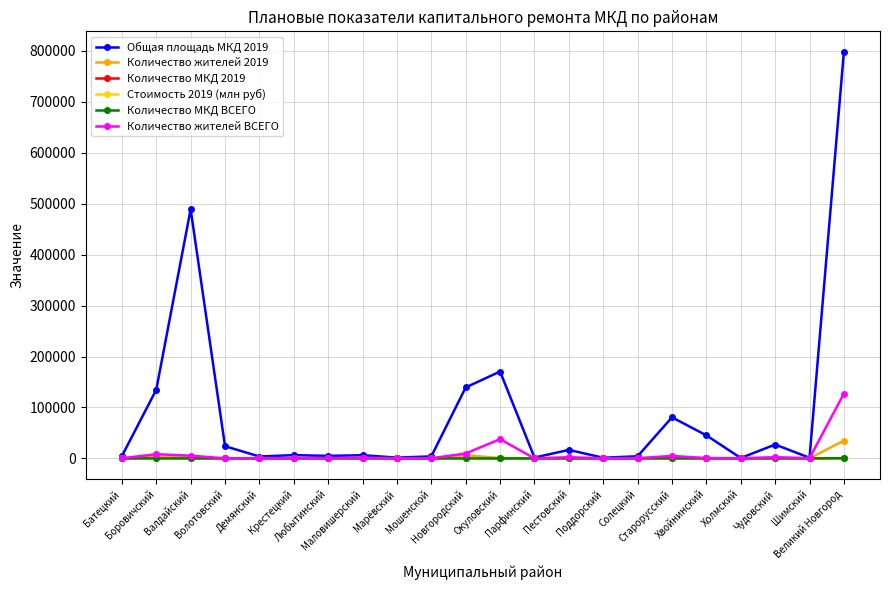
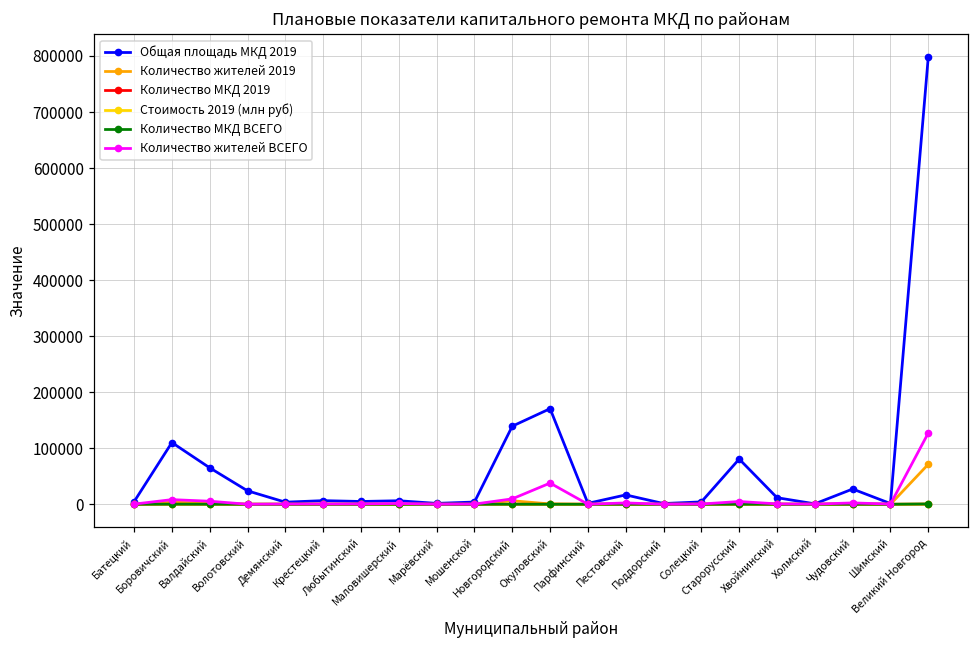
Общая площадь МКД 2019, Боровичский: 130000 -> 110000
Общая площадь МКД 2019, Валдайский: 490000 -> 70000
Общая площадь МКД 2019, Хвойнинский: 50000 -> 10000
Количество жителей 2019, Великий Новгород: 30000 -> 70000
